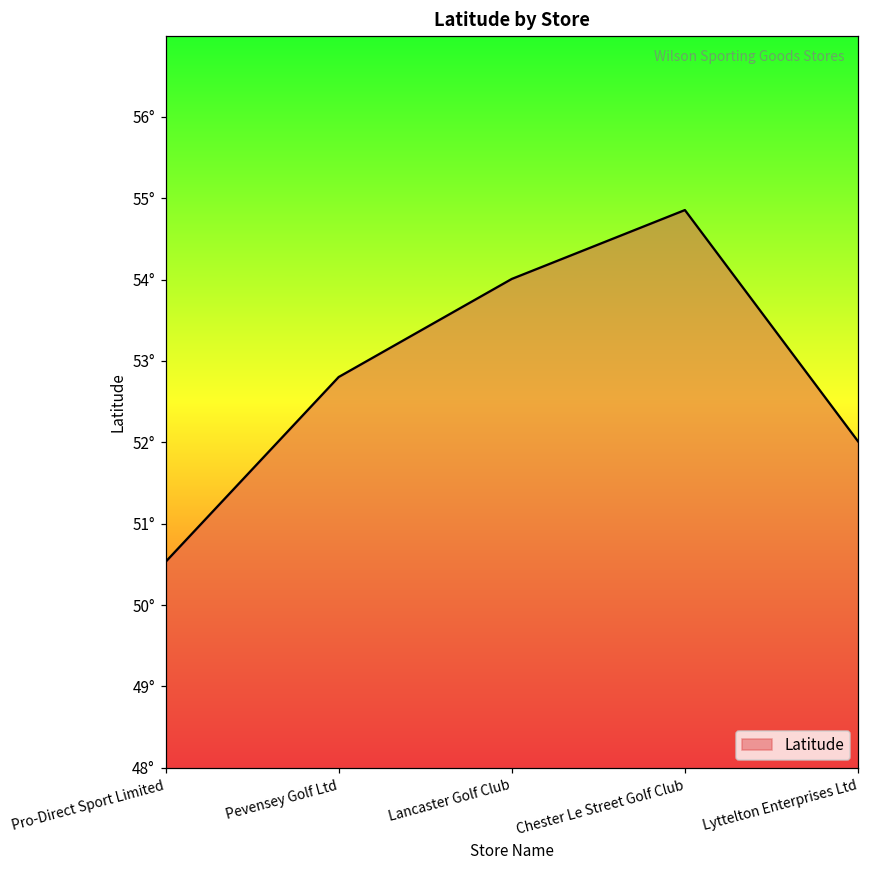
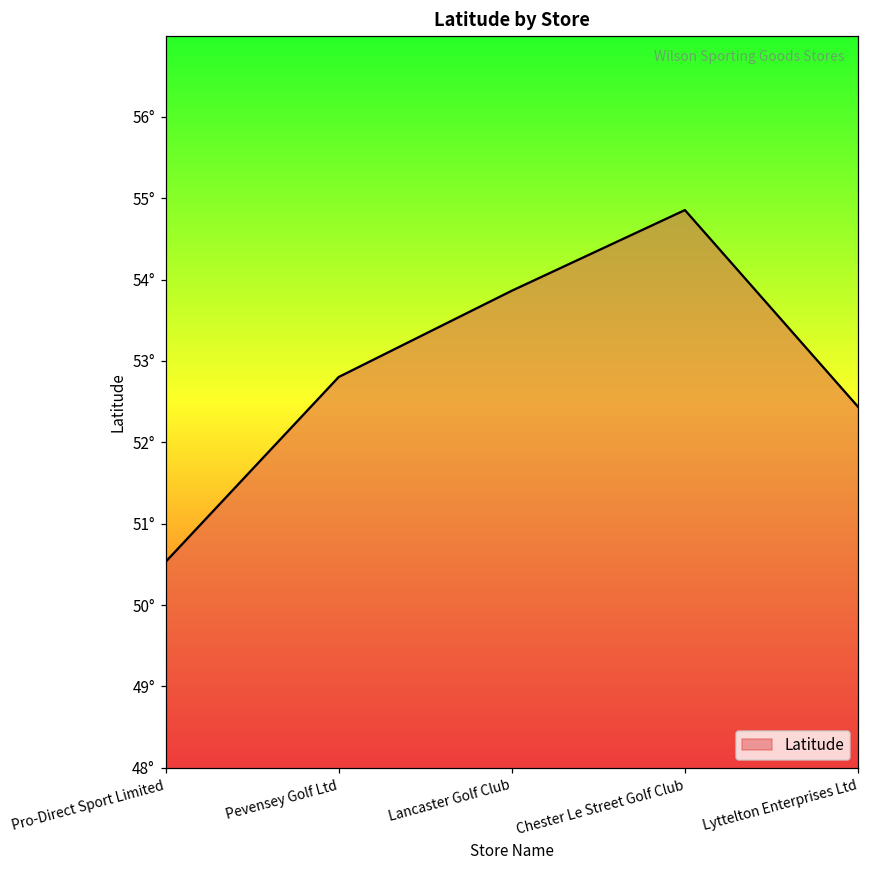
Lancaster Golf Club: 54.0° -> 53.9°
Lyttelton Enterprises Ltd: 52.0° -> 52.4°
